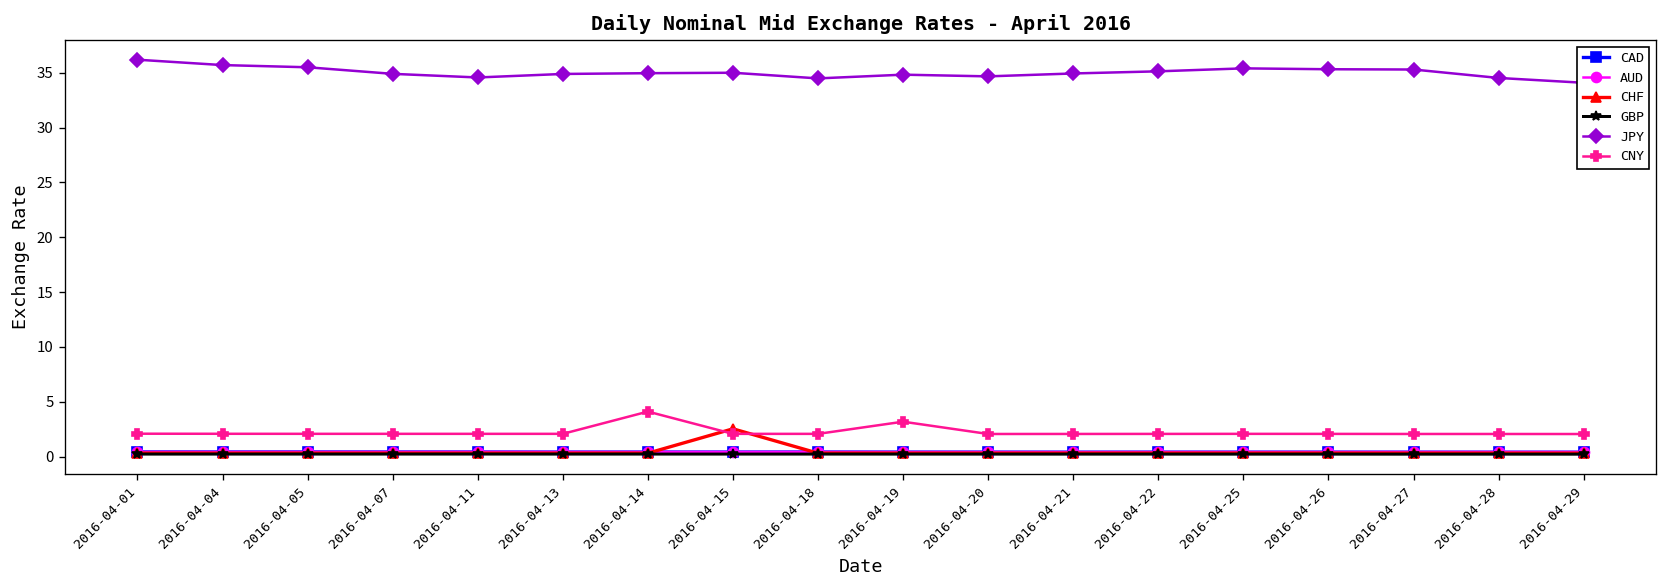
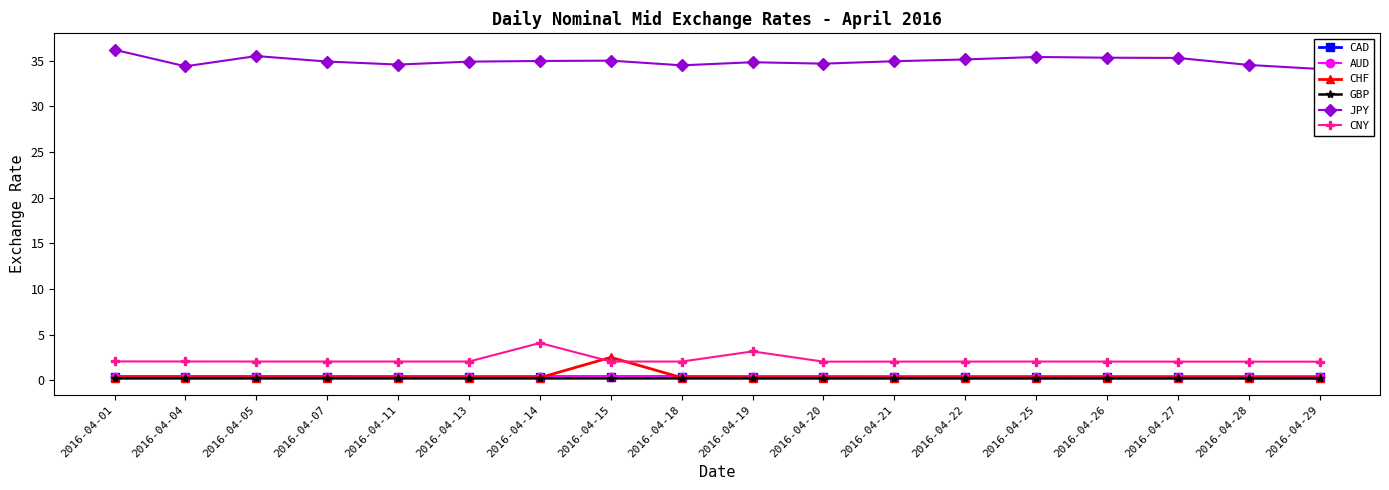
JPY, 2016-04-04: 36 -> 34
